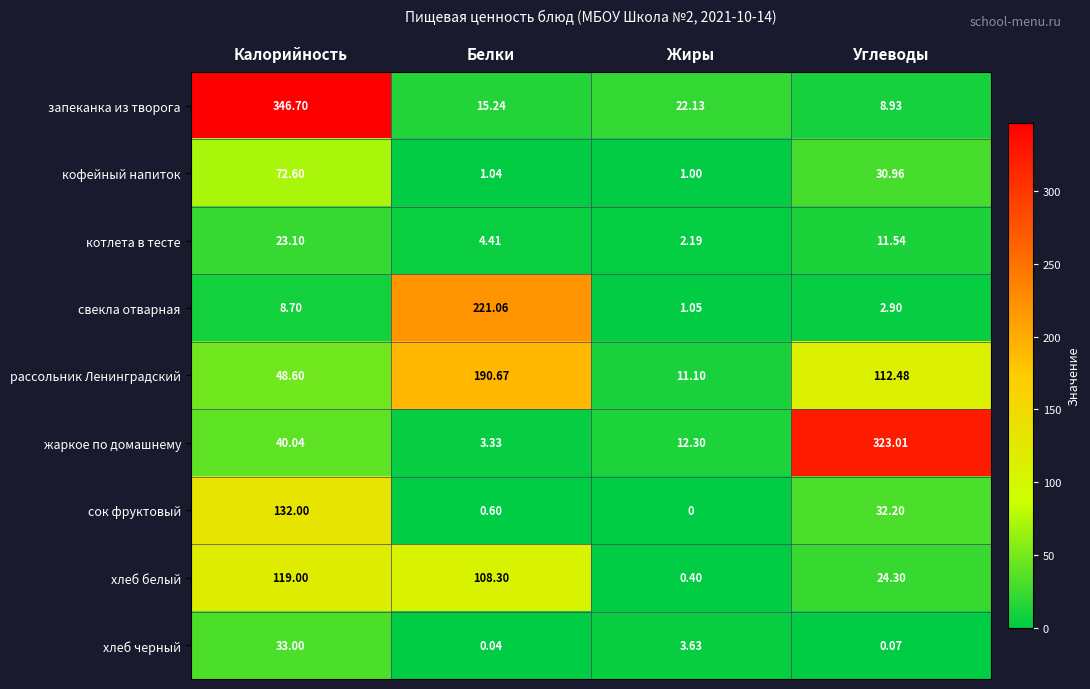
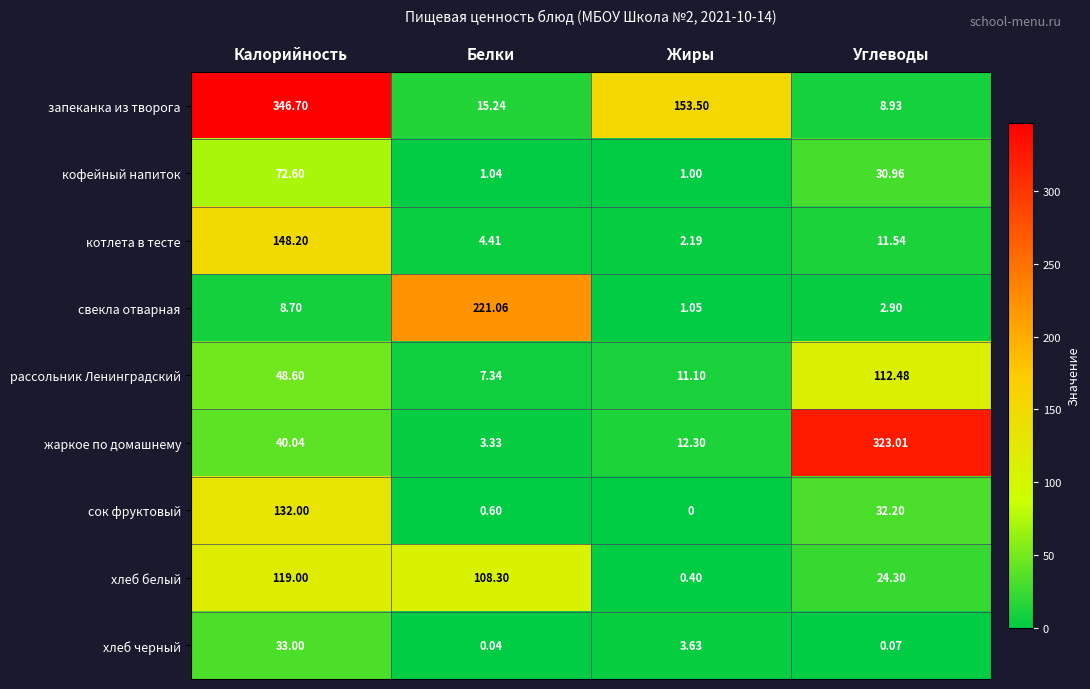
запеканка из творога, Жиры: 22.13 -> 153.50
котлета в тесте, Калорийность: 23.10 -> 148.20
рассольник Ленинградский, Белки: 190.67 -> 7.34
